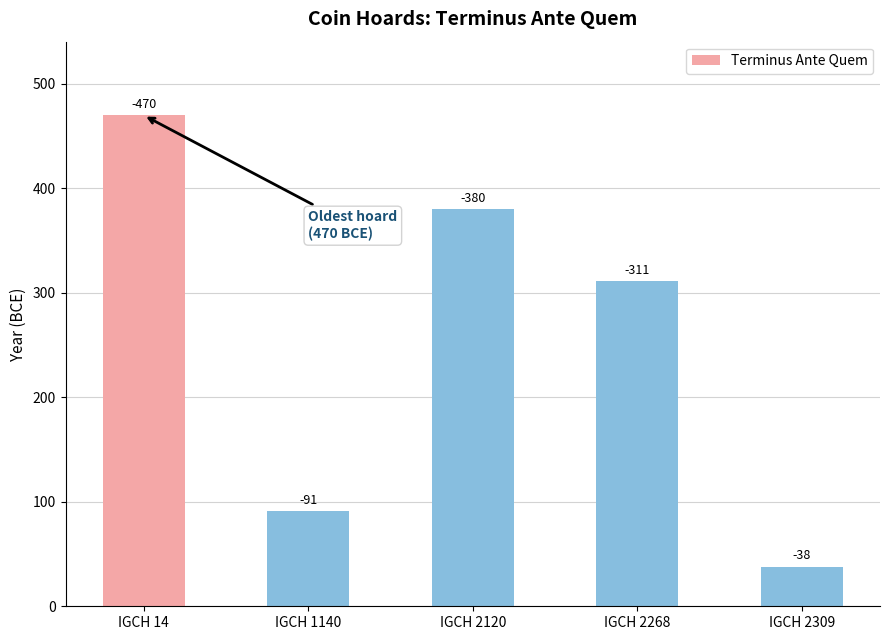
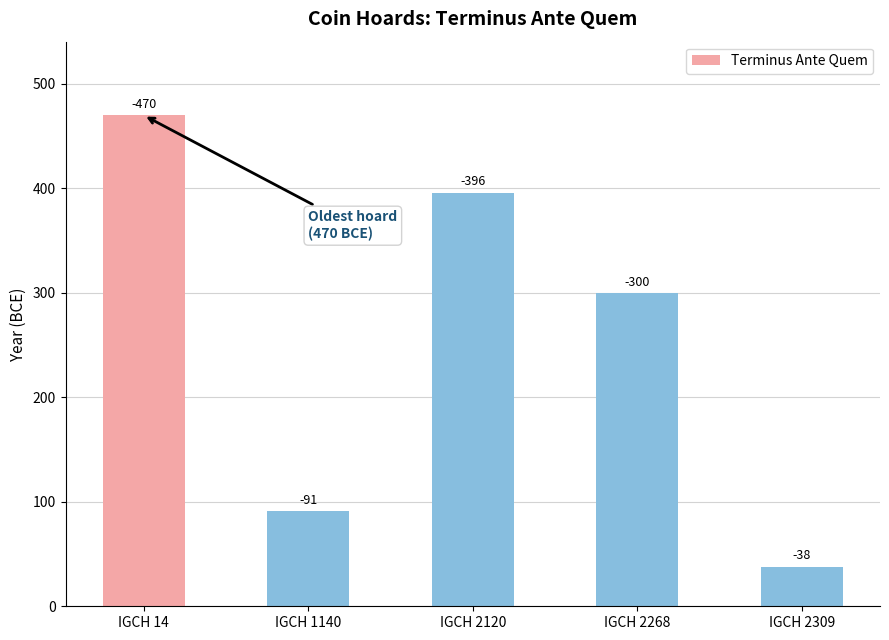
IGCH 2120: -380 -> -396
IGCH 2268: -311 -> -300
